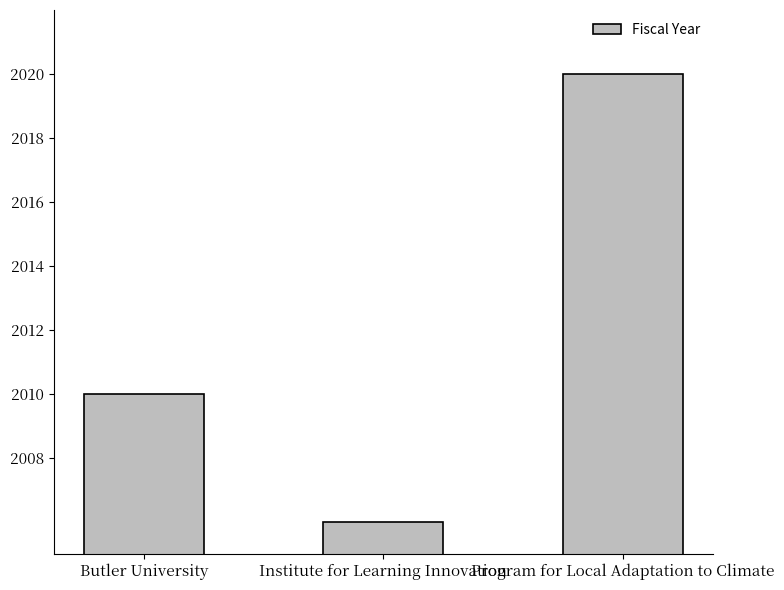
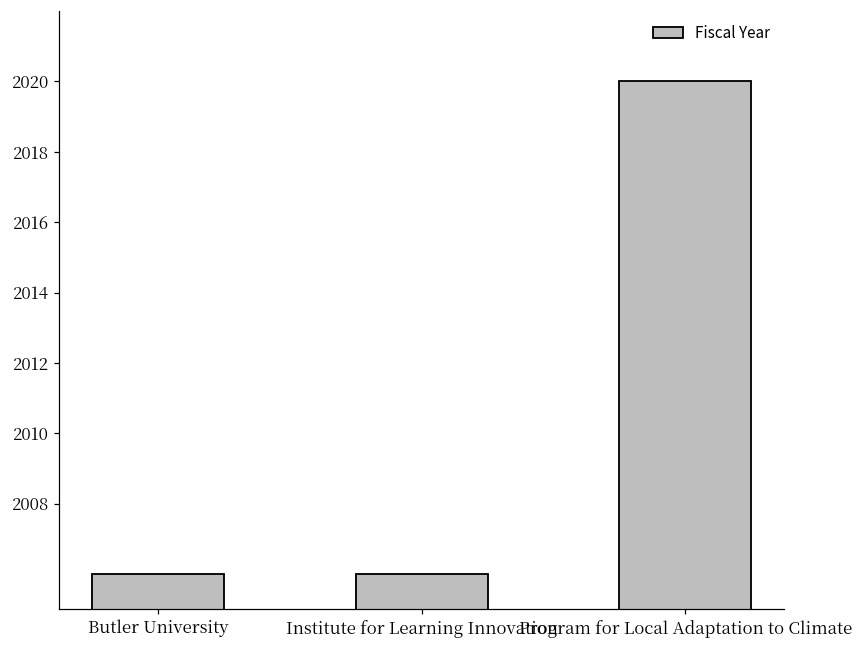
Butler University: 2010 -> 2006
